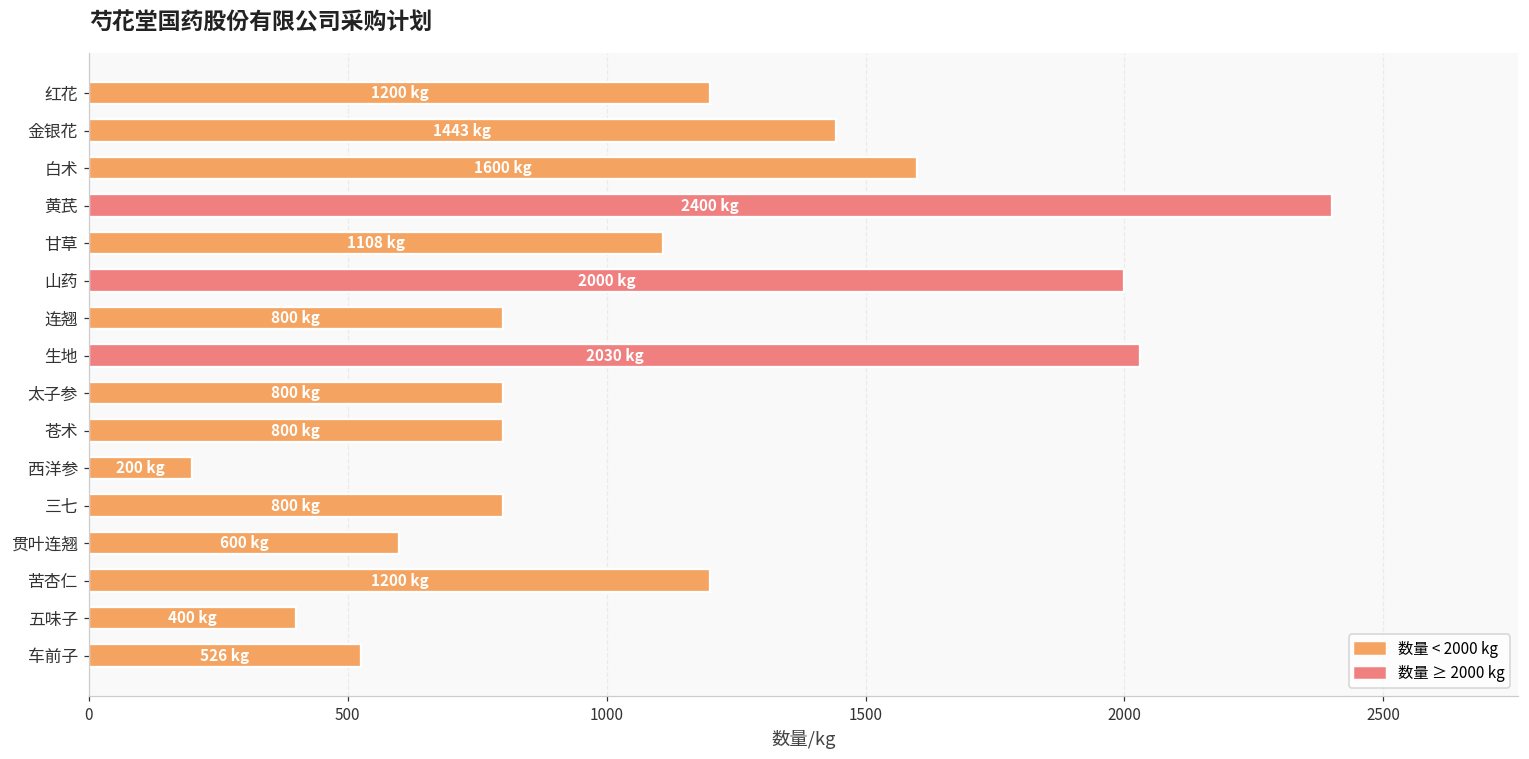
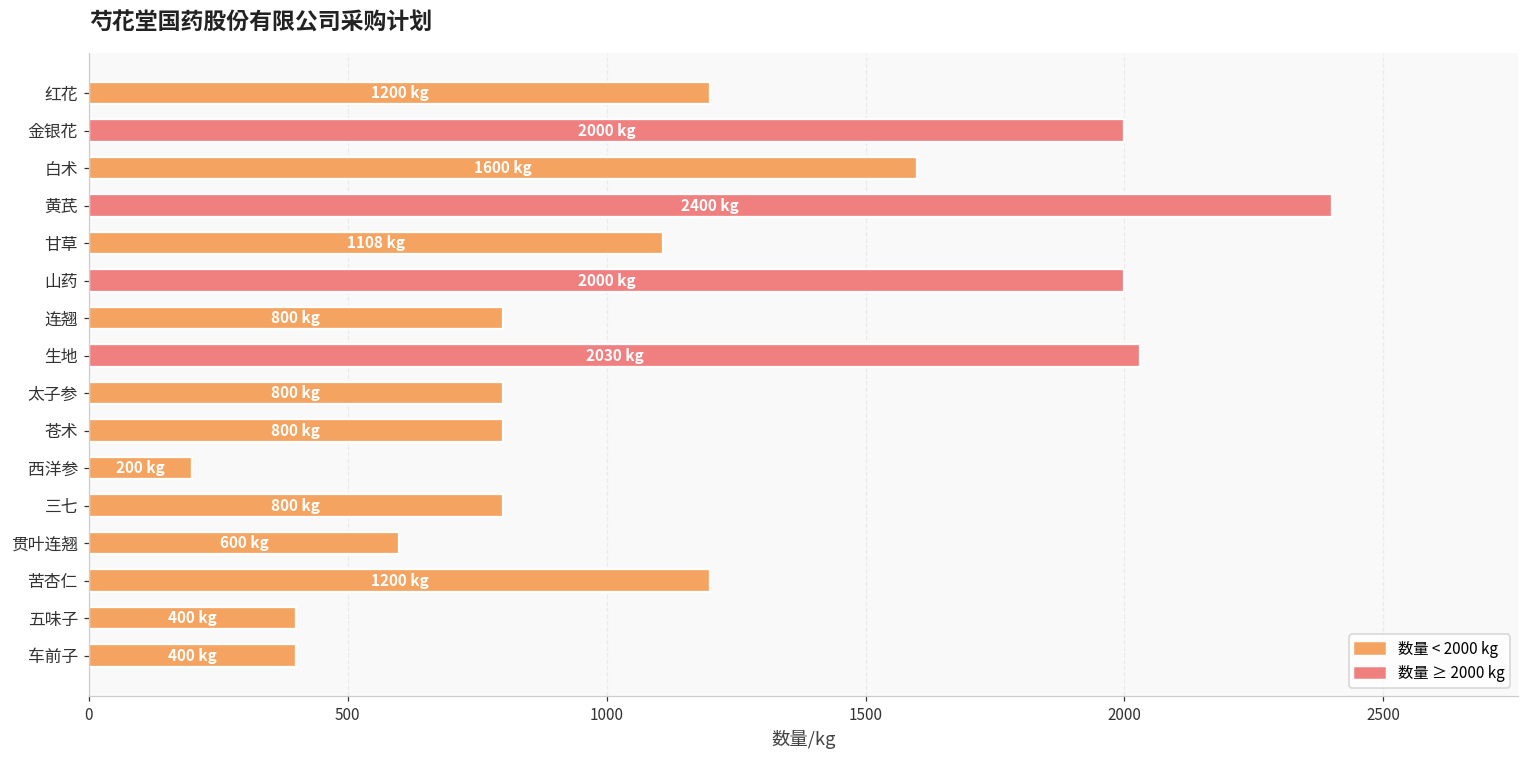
金银花: 1443 -> 2000
车前子: 526 -> 400
